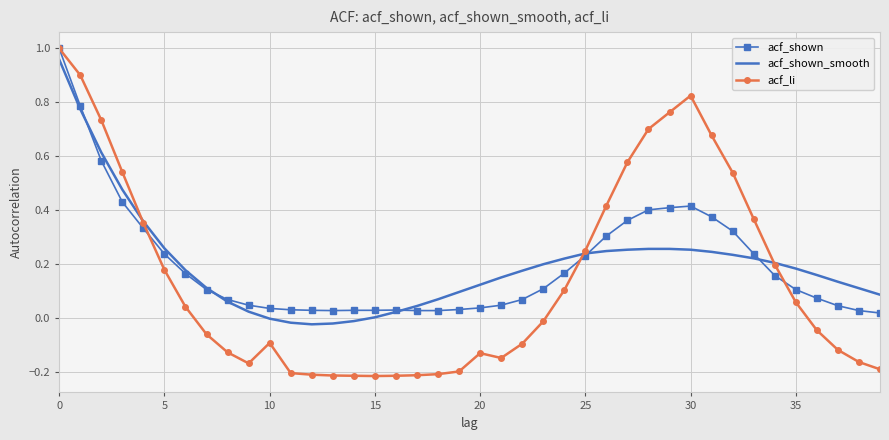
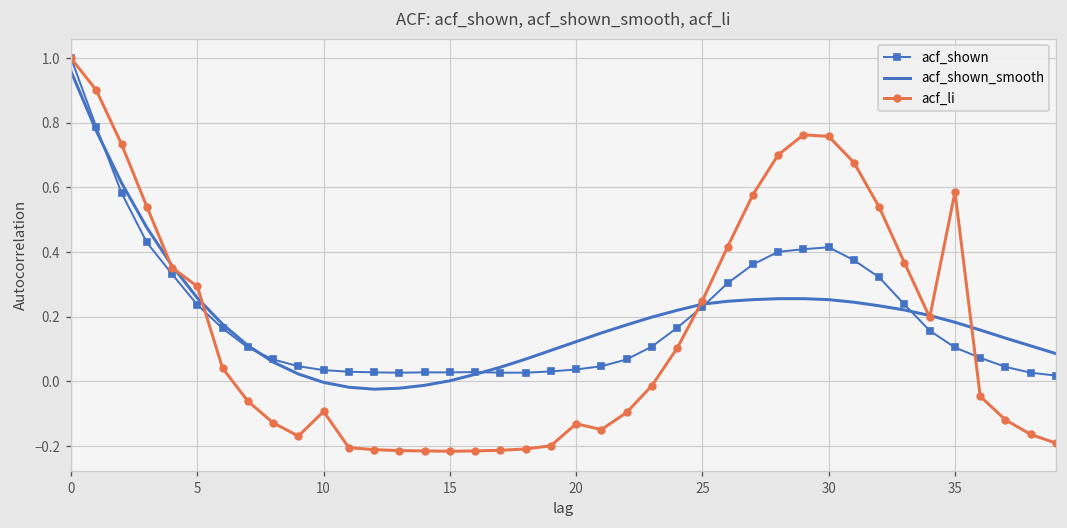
acf_li, 5: 0.18 -> 0.29
acf_li, 30: 0.83 -> 0.76
acf_li, 35: 0.06 -> 0.59
